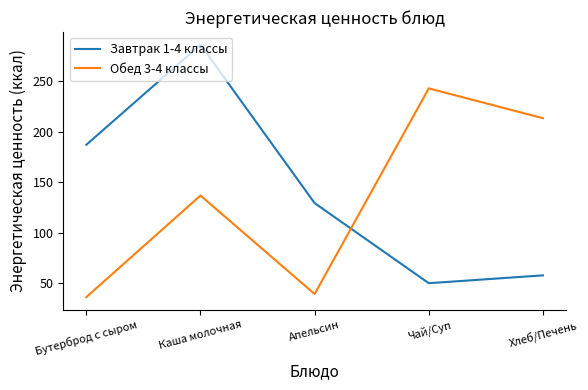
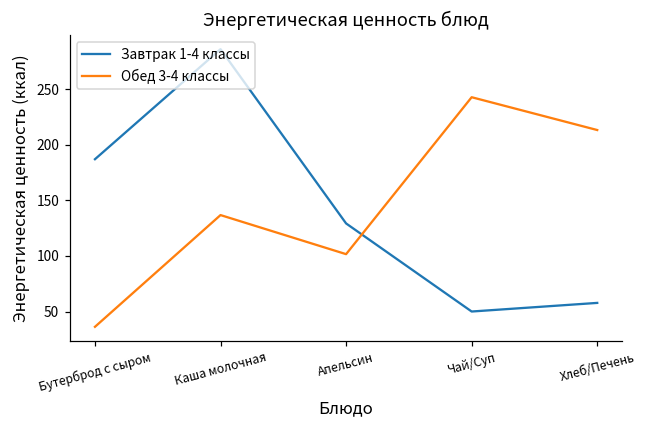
Обед 3-4 классы, Апельсин: 39 -> 102
